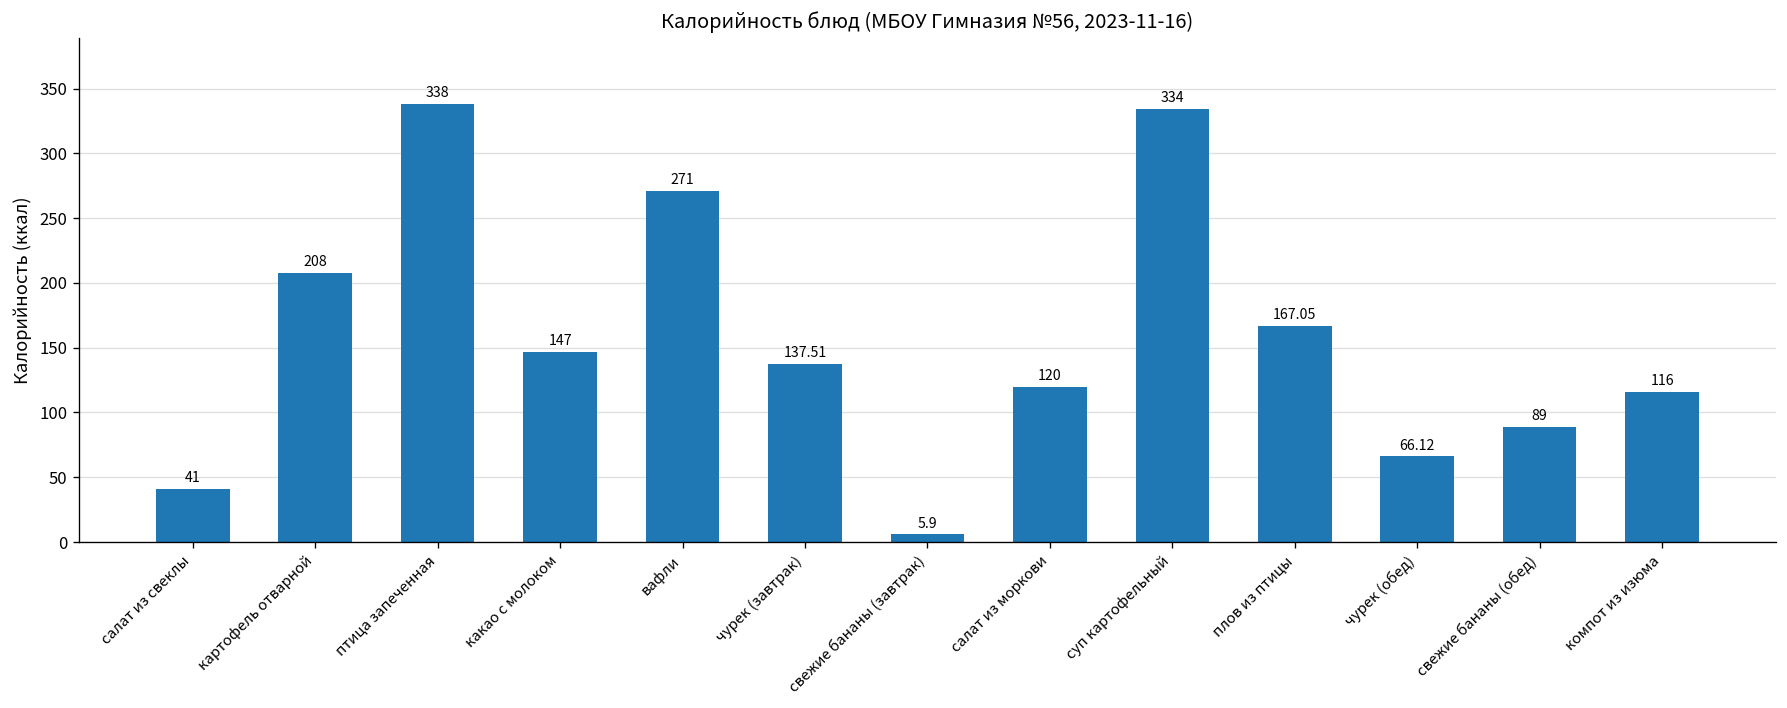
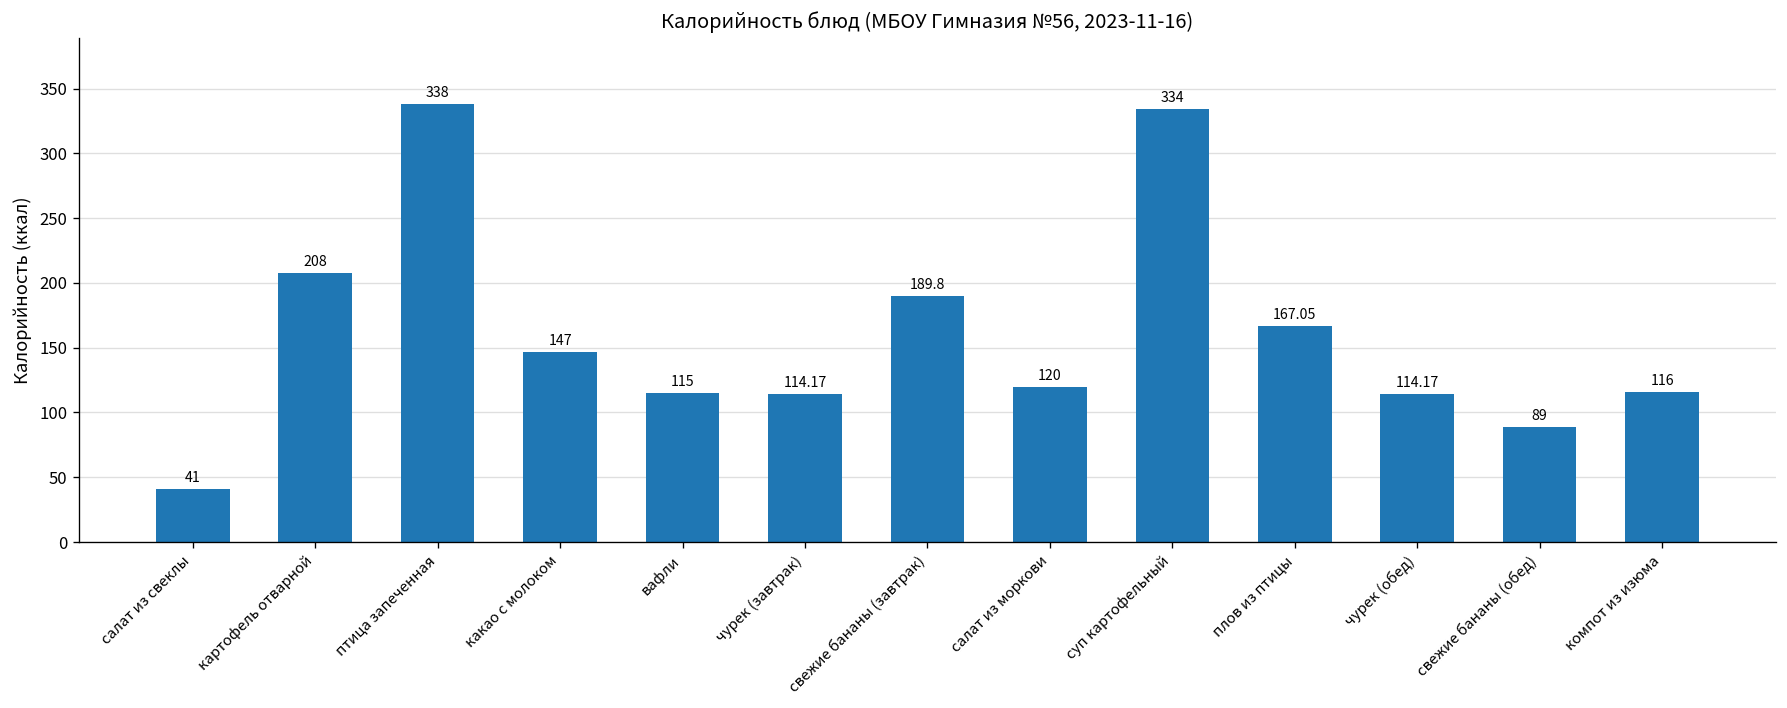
вафли: 271 -> 115
чурек (завтрак): 137.51 -> 114.17
свежие бананы (завтрак): 5.9 -> 189.8
чурек (обед): 66.12 -> 114.17
